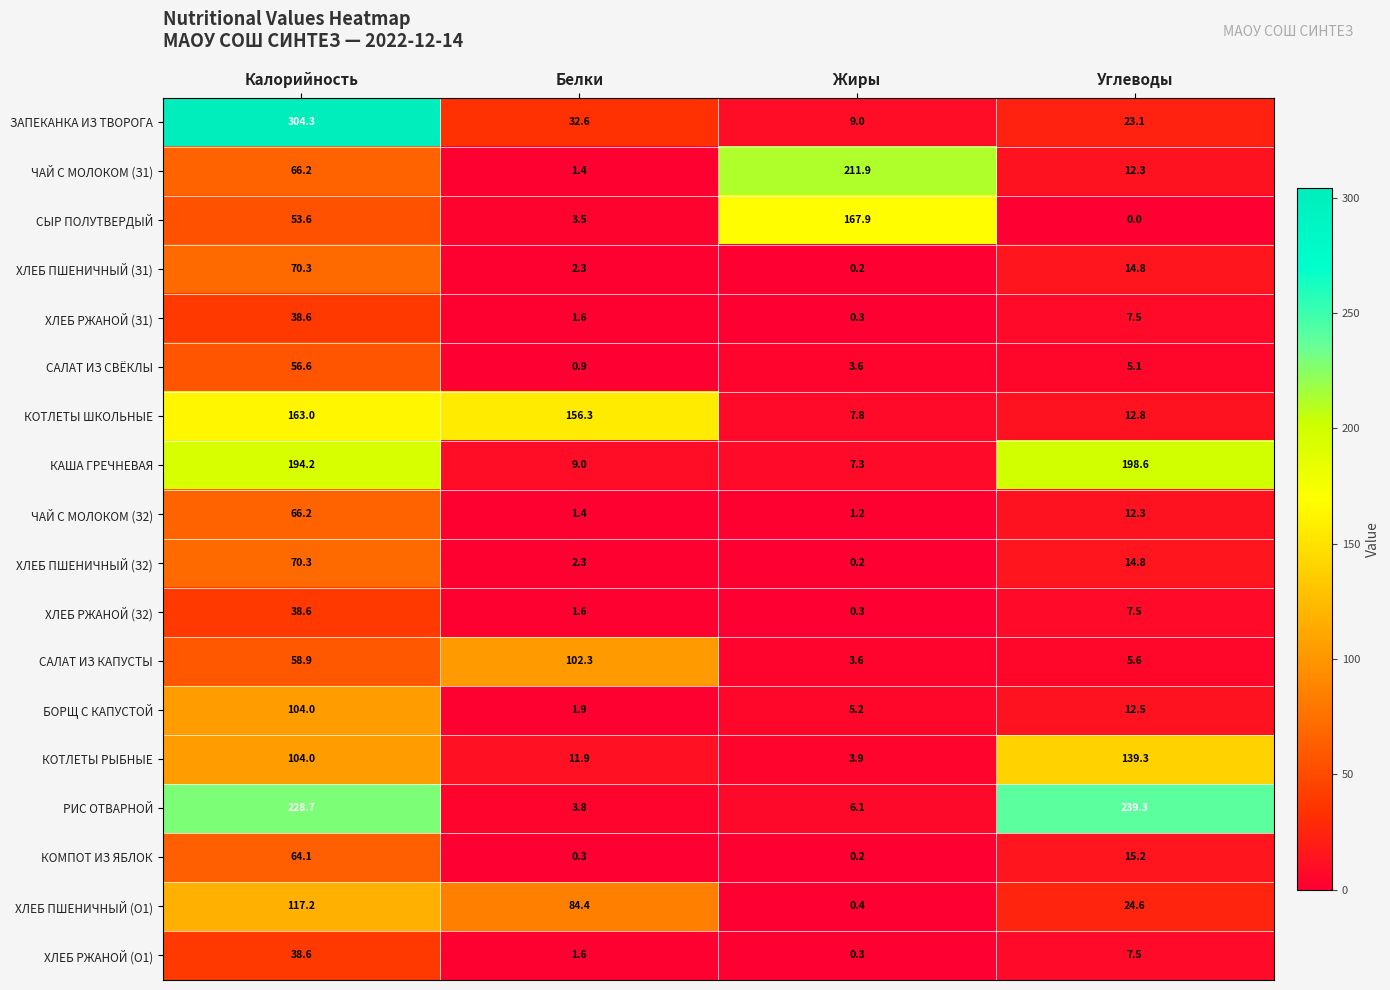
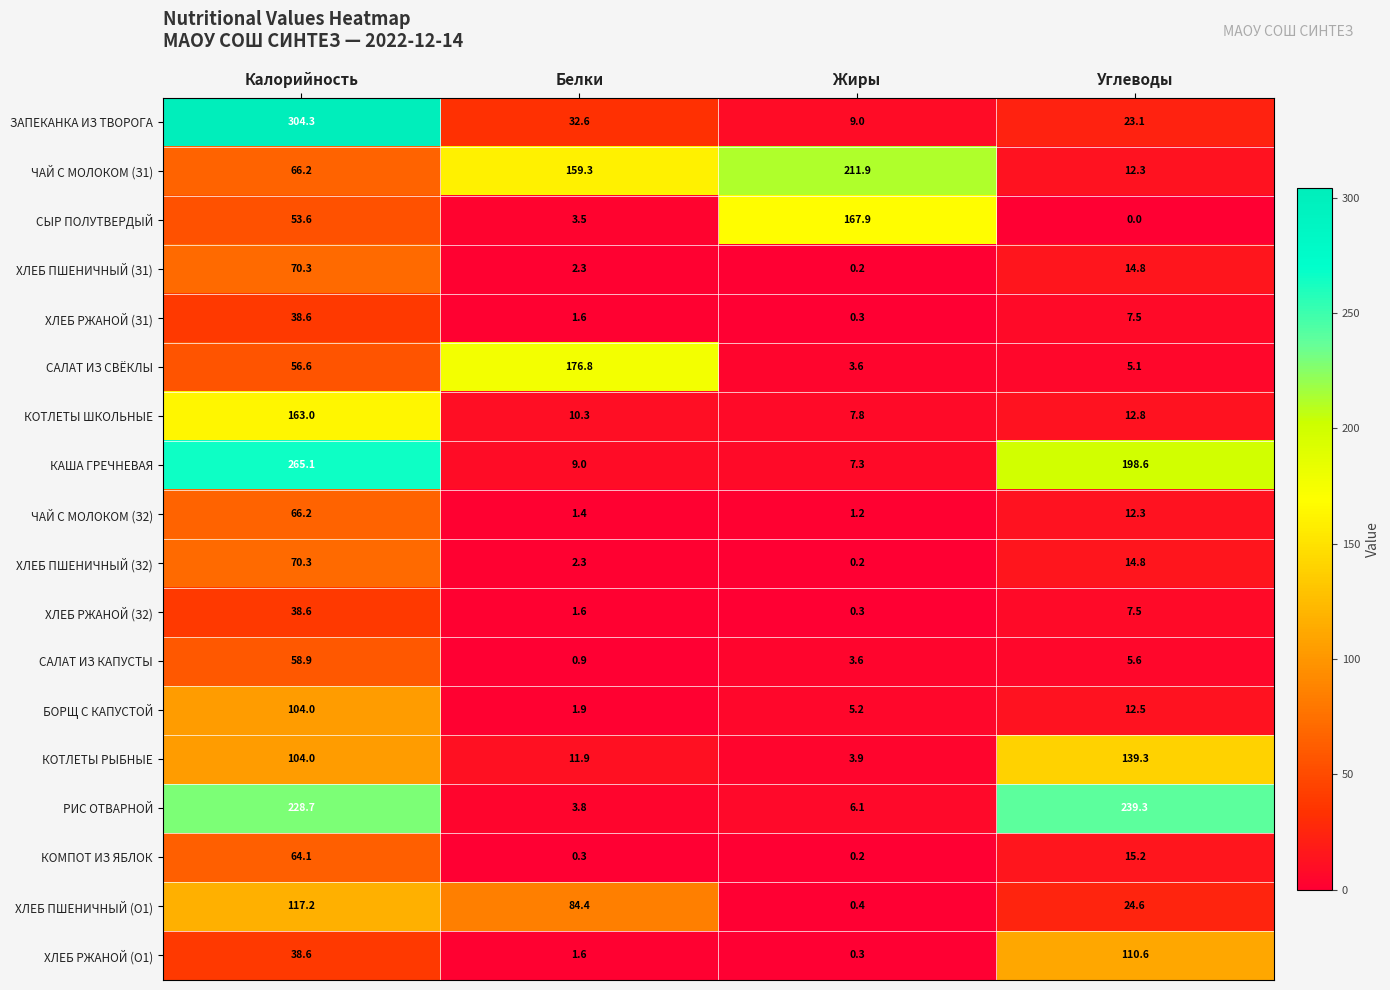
ЧАЙ С МОЛОКОМ (З1), Белки: 1.4 -> 159.3
САЛАТ ИЗ СВЁКЛЫ, Белки: 0.9 -> 176.8
КОТЛЕТЫ ШКОЛЬНЫЕ, Белки: 156.3 -> 10.3
КАША ГРЕЧНЕВАЯ, Калорийность: 194.2 -> 265.1
САЛАТ ИЗ КАПУСТЫ, Белки: 102.3 -> 0.9
ХЛЕБ РЖАНОЙ (О1), Углеводы: 7.5 -> 110.6
